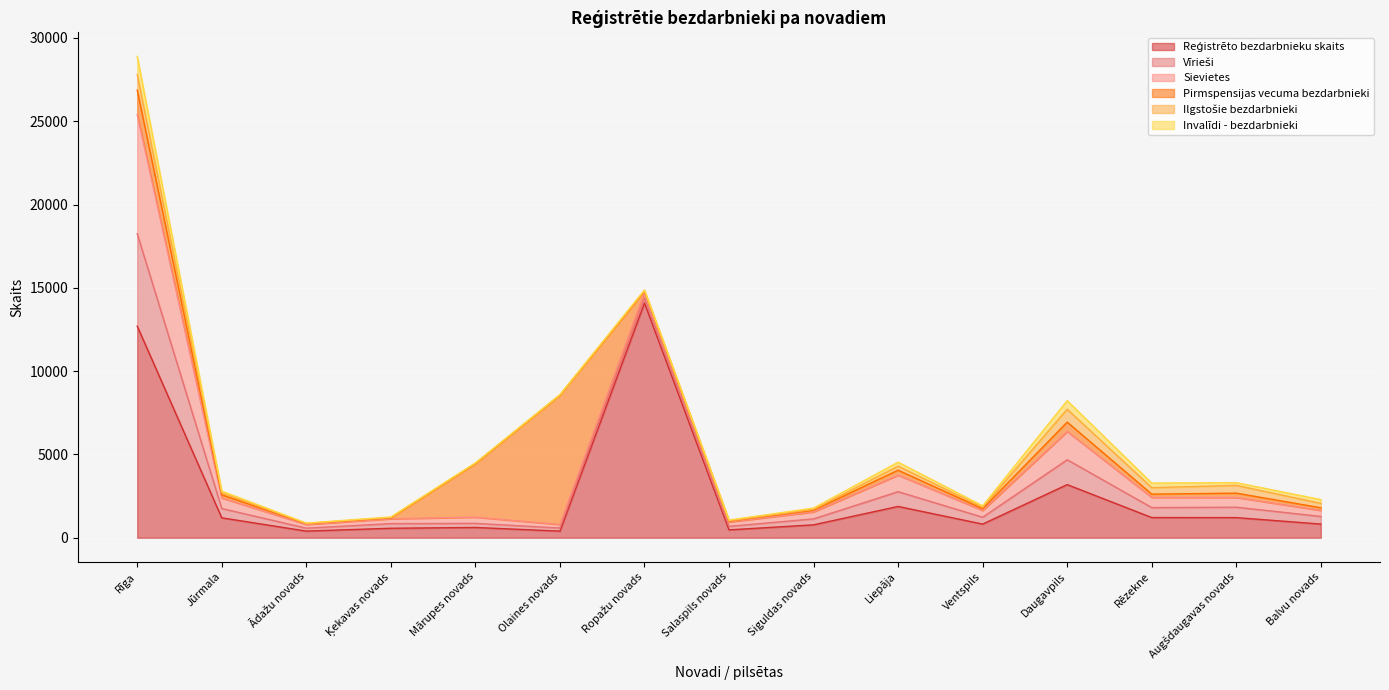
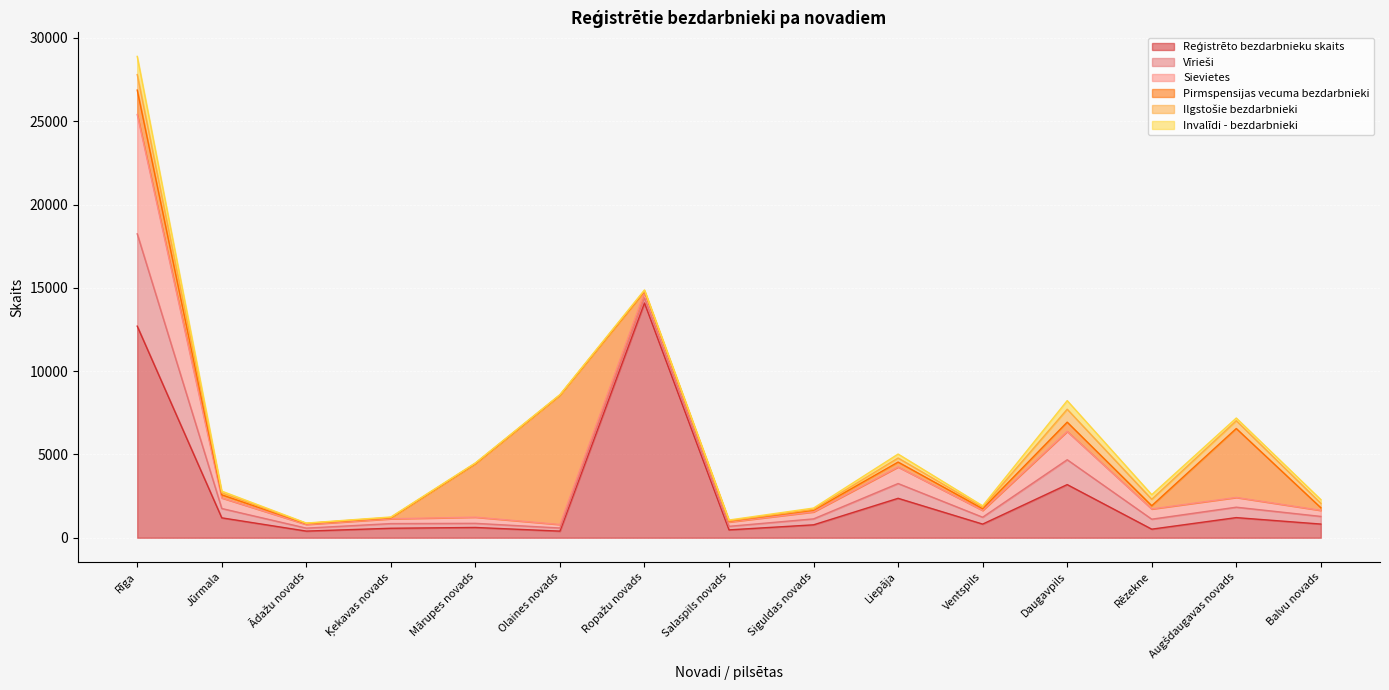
Reģistrēto bezdarbnieku skaits, Liepāja: 1900 -> 2400
Reģistrēto bezdarbnieku skaits, Rēzekne: 1200 -> 500
Pirmspensijas vecuma bezdarbnieki, Augšdaugavas novads: 300 -> 4100
